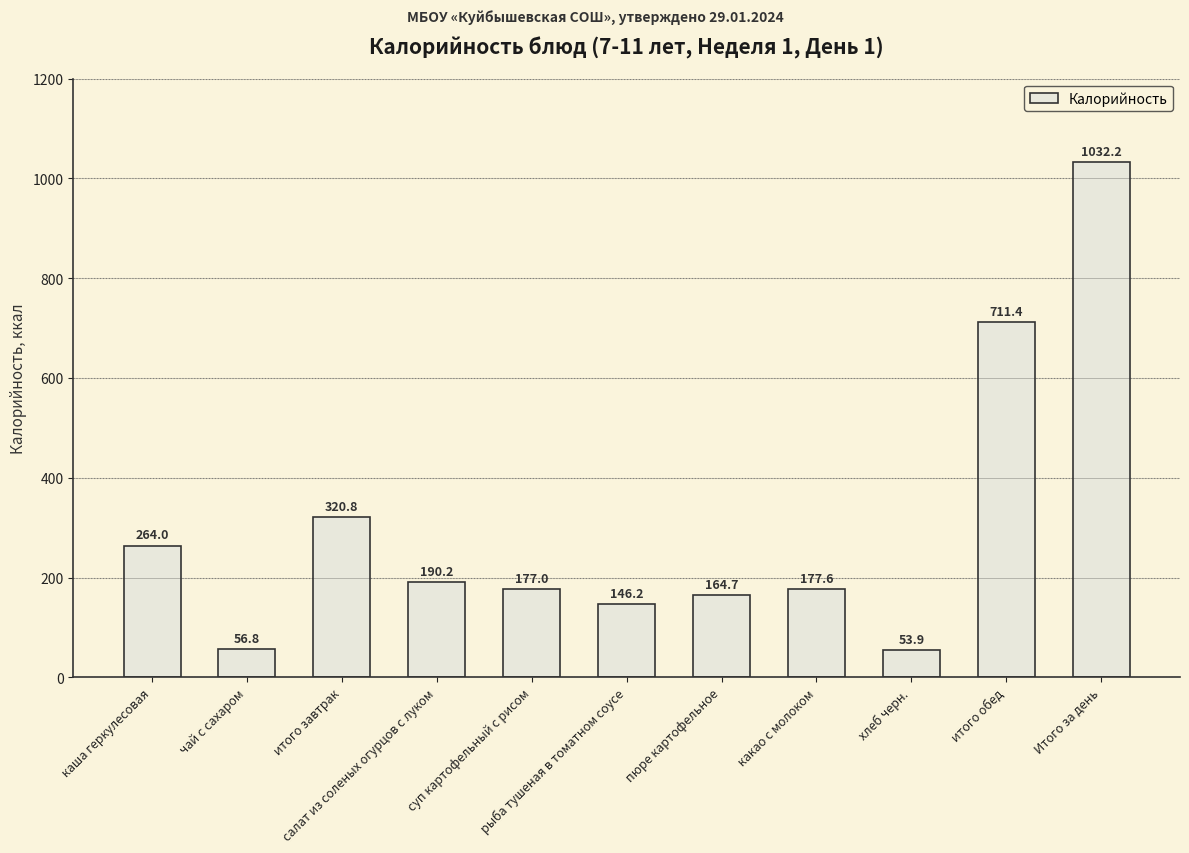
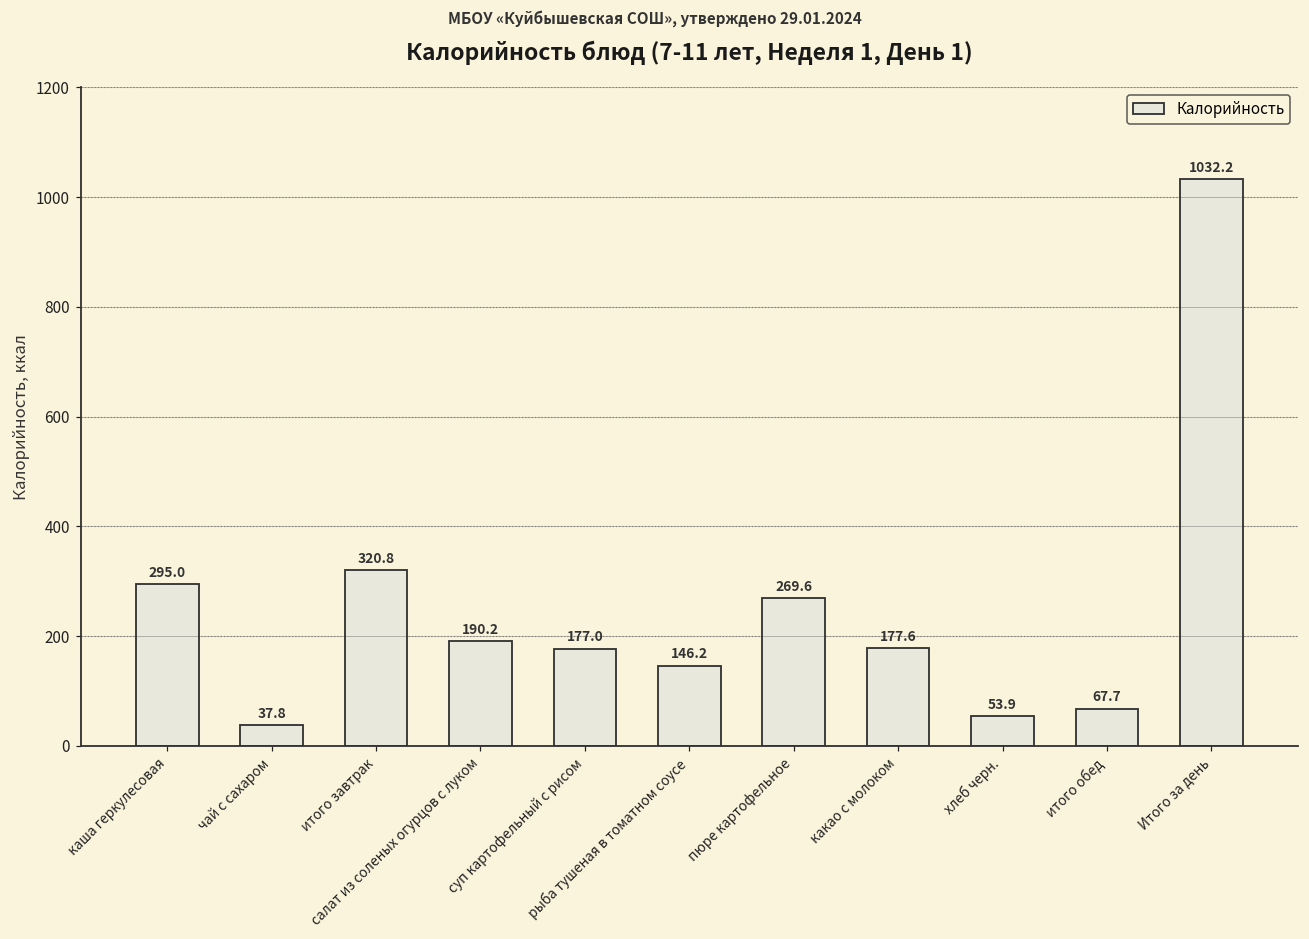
каша геркулесовая: 264.0 -> 295.0
чай с сахаром: 56.8 -> 37.8
пюре картофельное: 164.7 -> 269.6
итого обед: 711.4 -> 67.7
